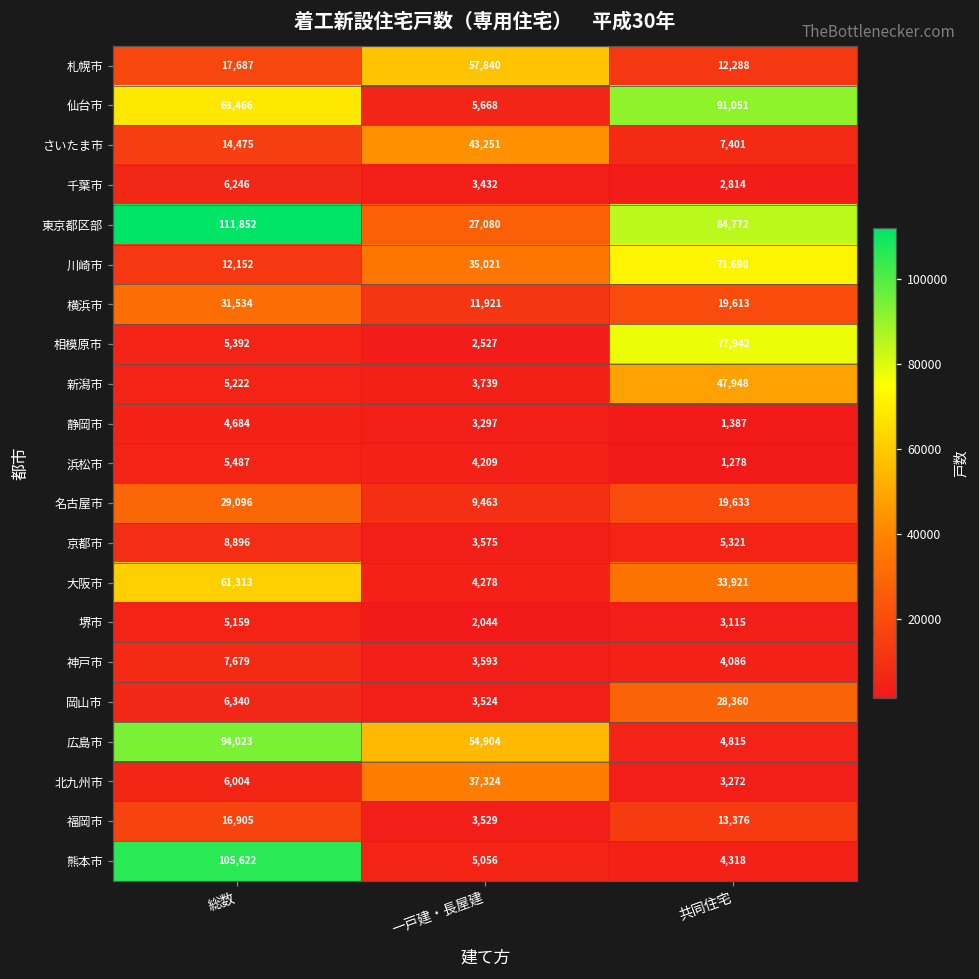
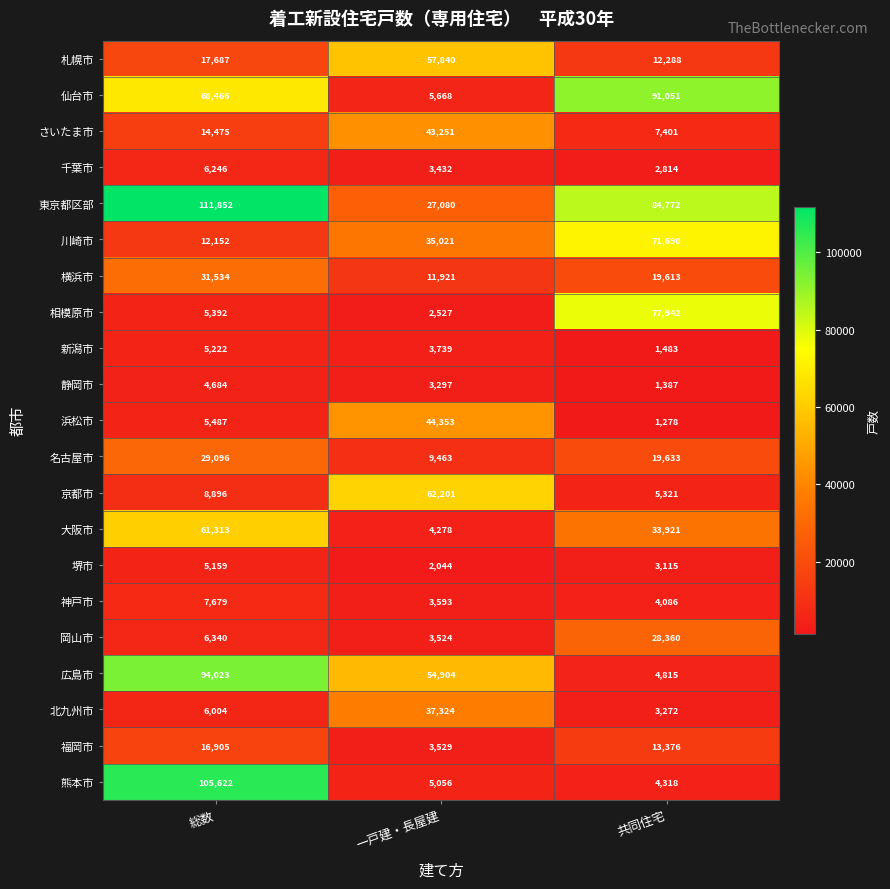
新潟市, 共同住宅: 47,948 -> 1,483
浜松市, 一戸建・長屋建: 4,209 -> 44,353
京都市, 一戸建・長屋建: 3,575 -> 62,201
